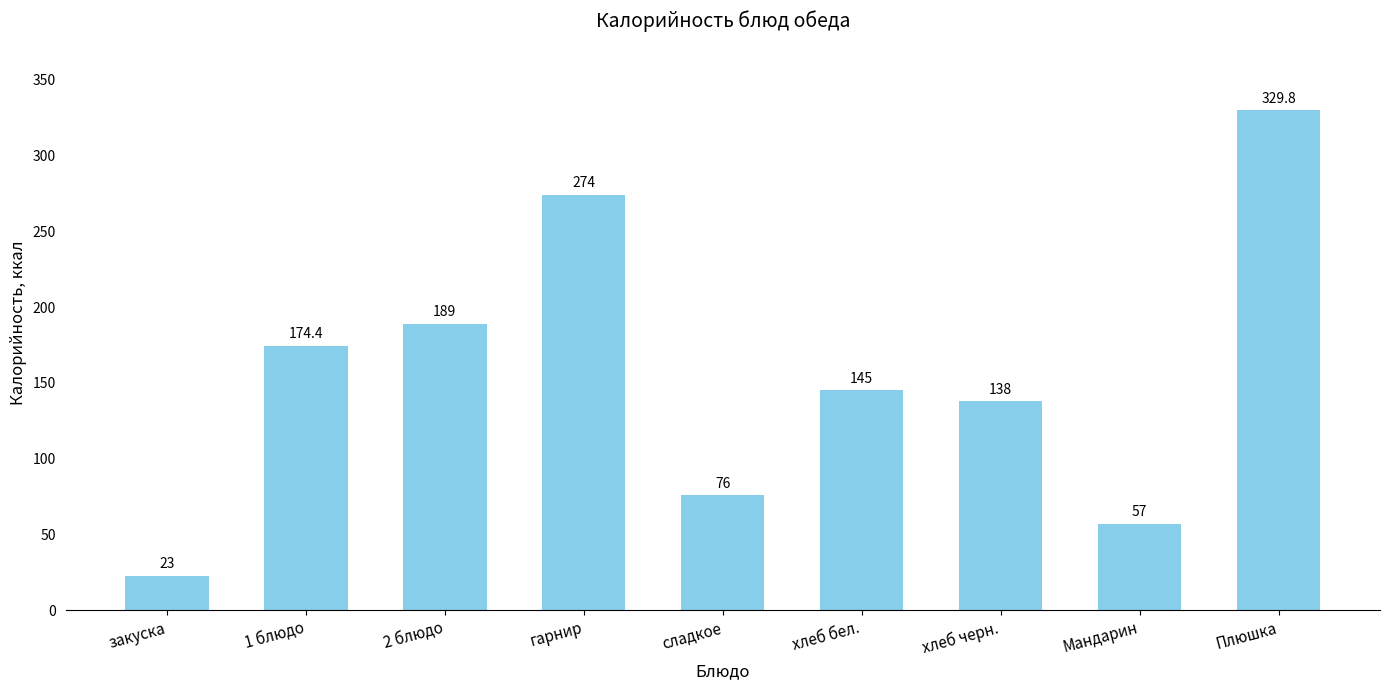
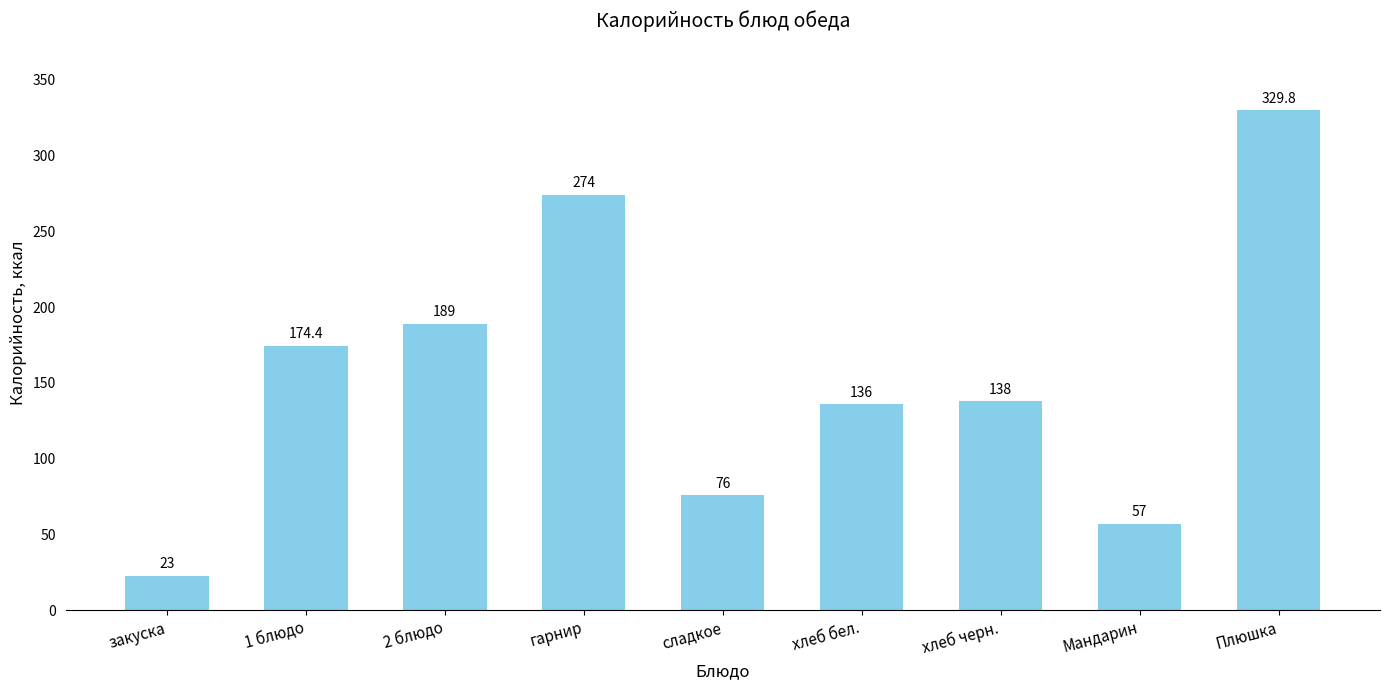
хлеб бел.: 145 -> 136
